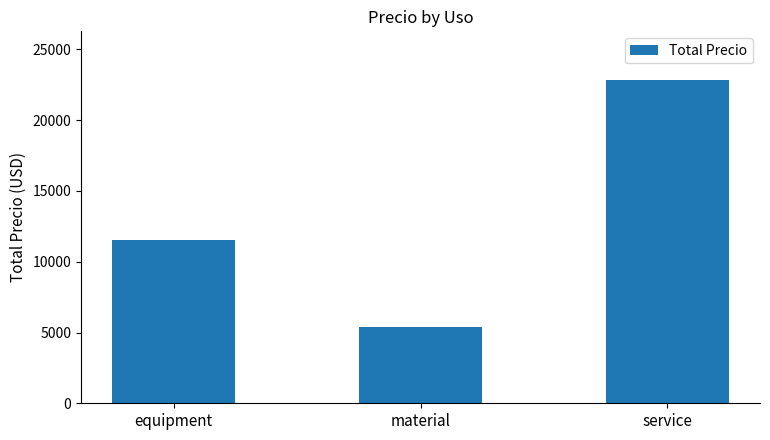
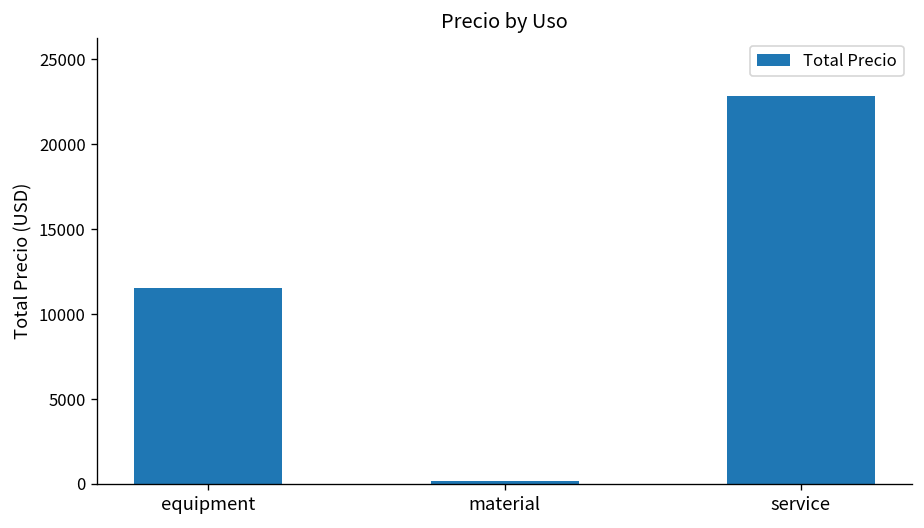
material: 5400 -> 200
